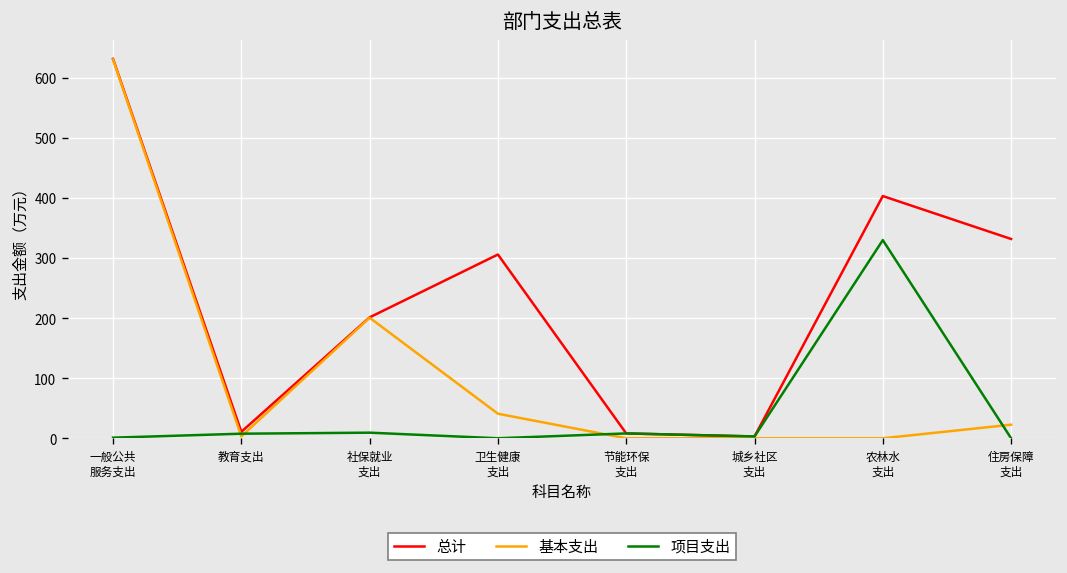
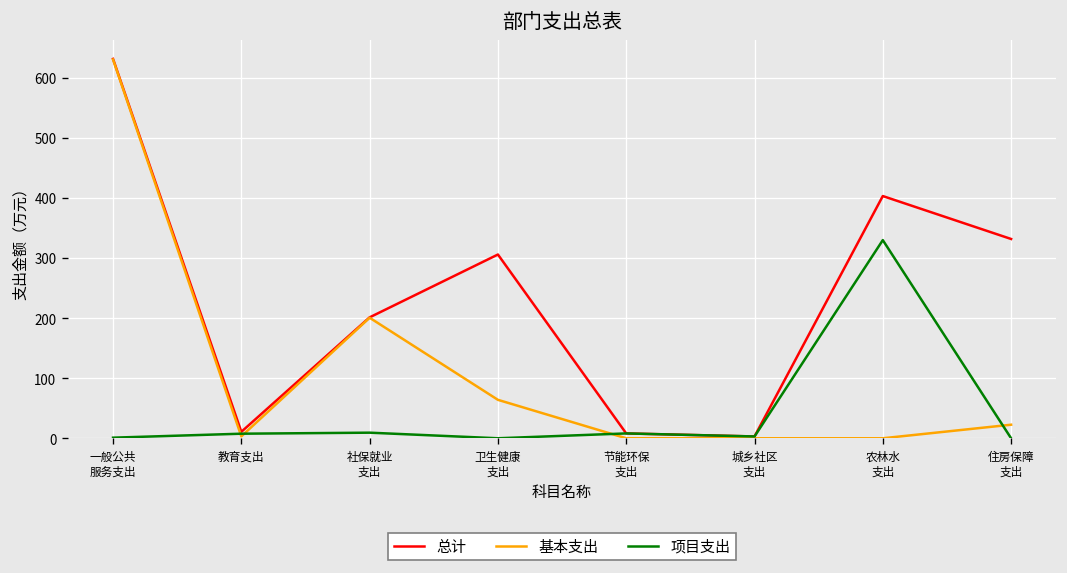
基本支出, 卫生健康 支出: 40 -> 60
